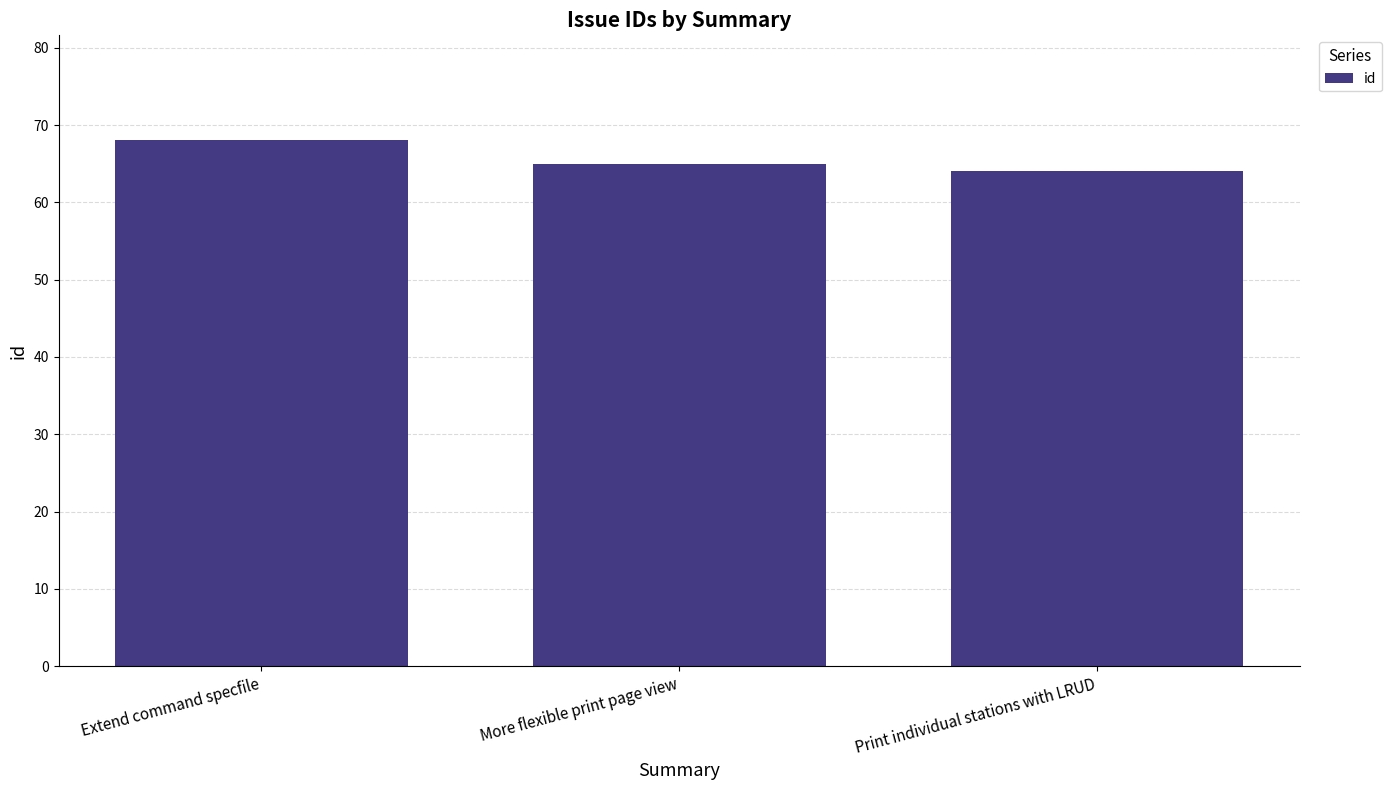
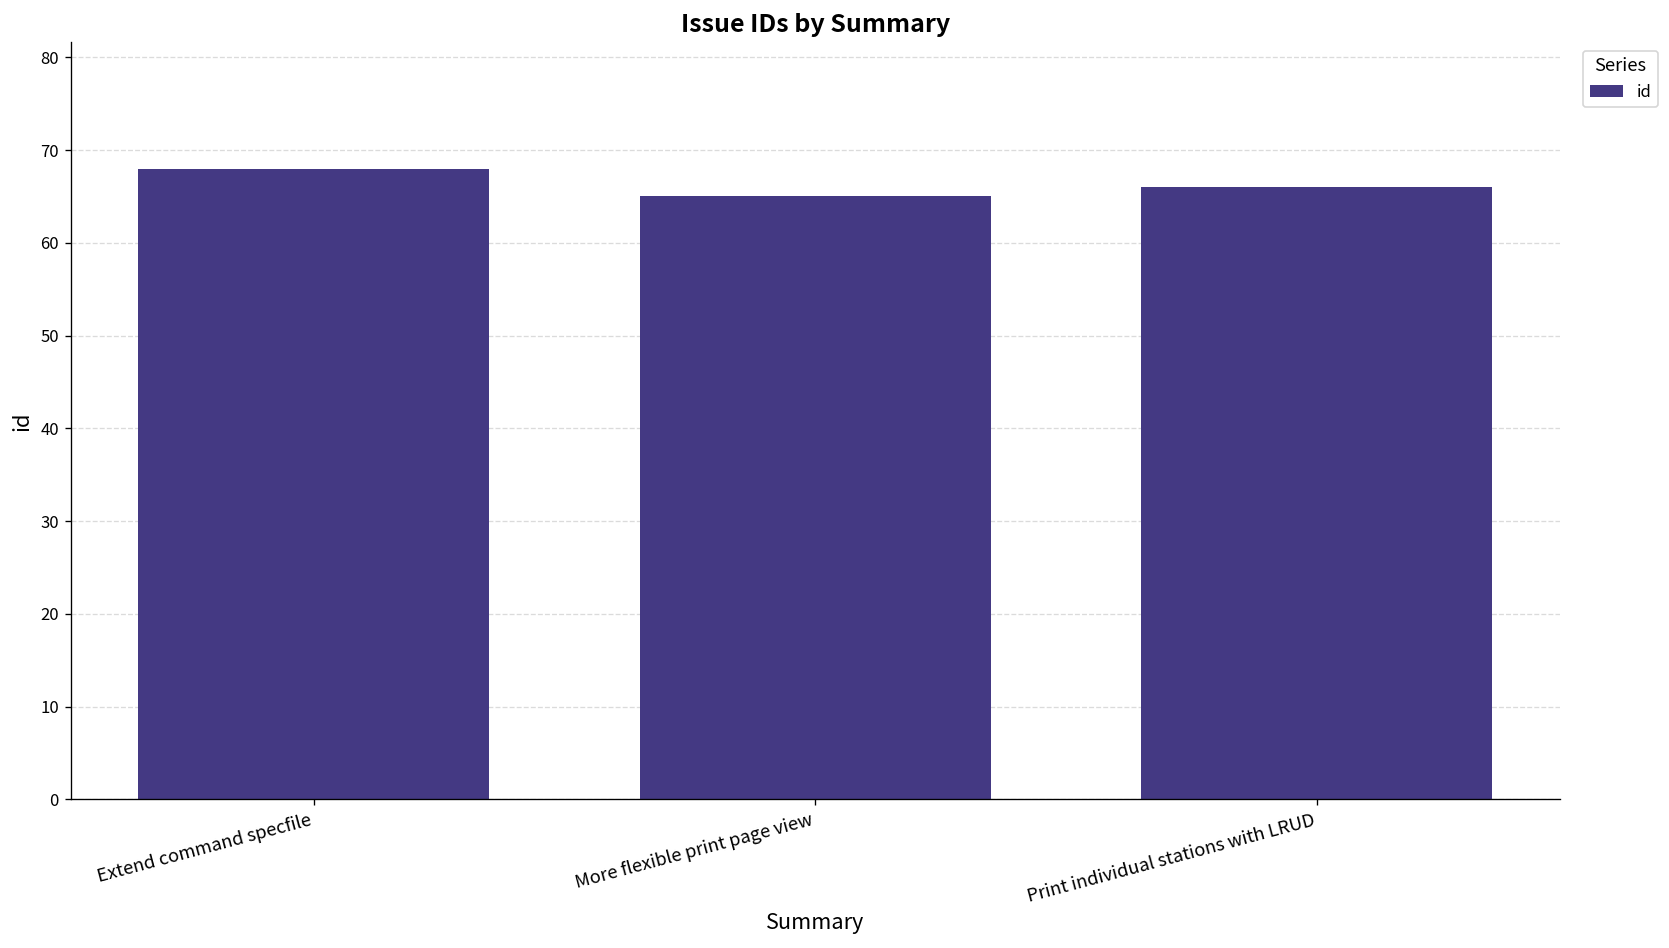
Print individual stations with LRUD: 64 -> 66
